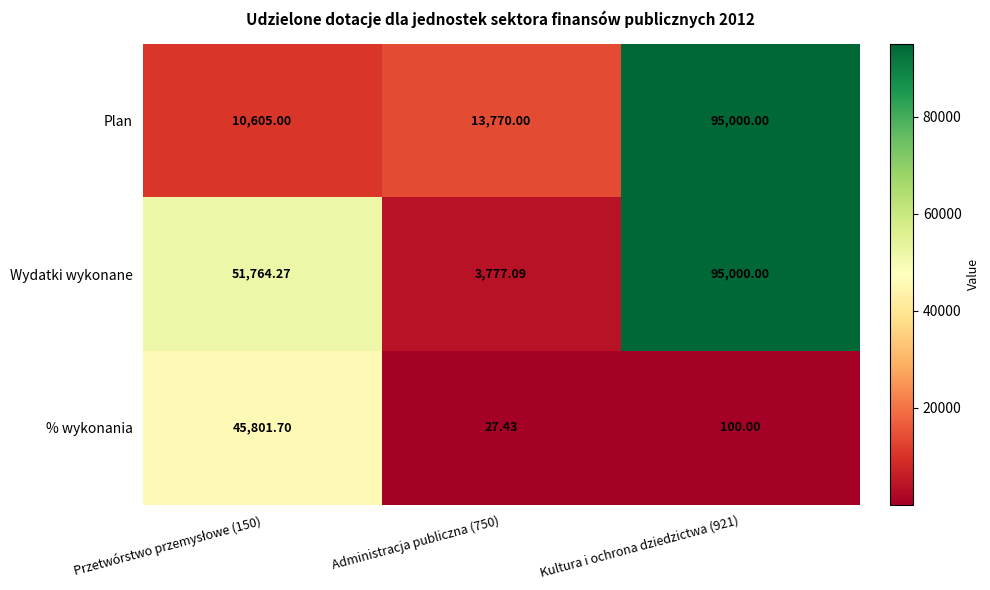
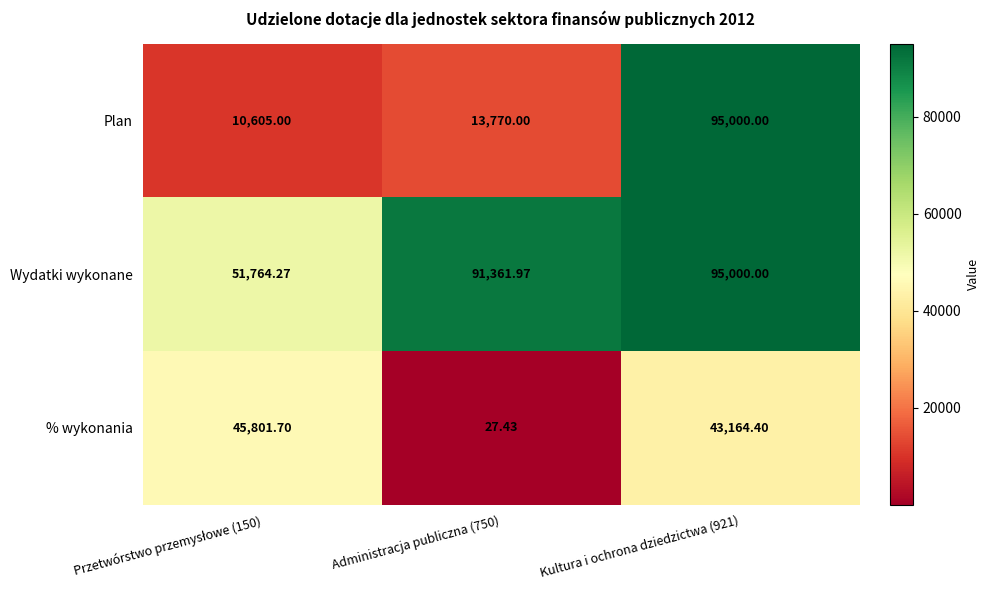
Wydatki wykonane, Administracja publiczna (750): 3,777.09 -> 91,361.97
% wykonania, Kultura i ochrona dziedzictwa (921): 100.00 -> 43,164.40
